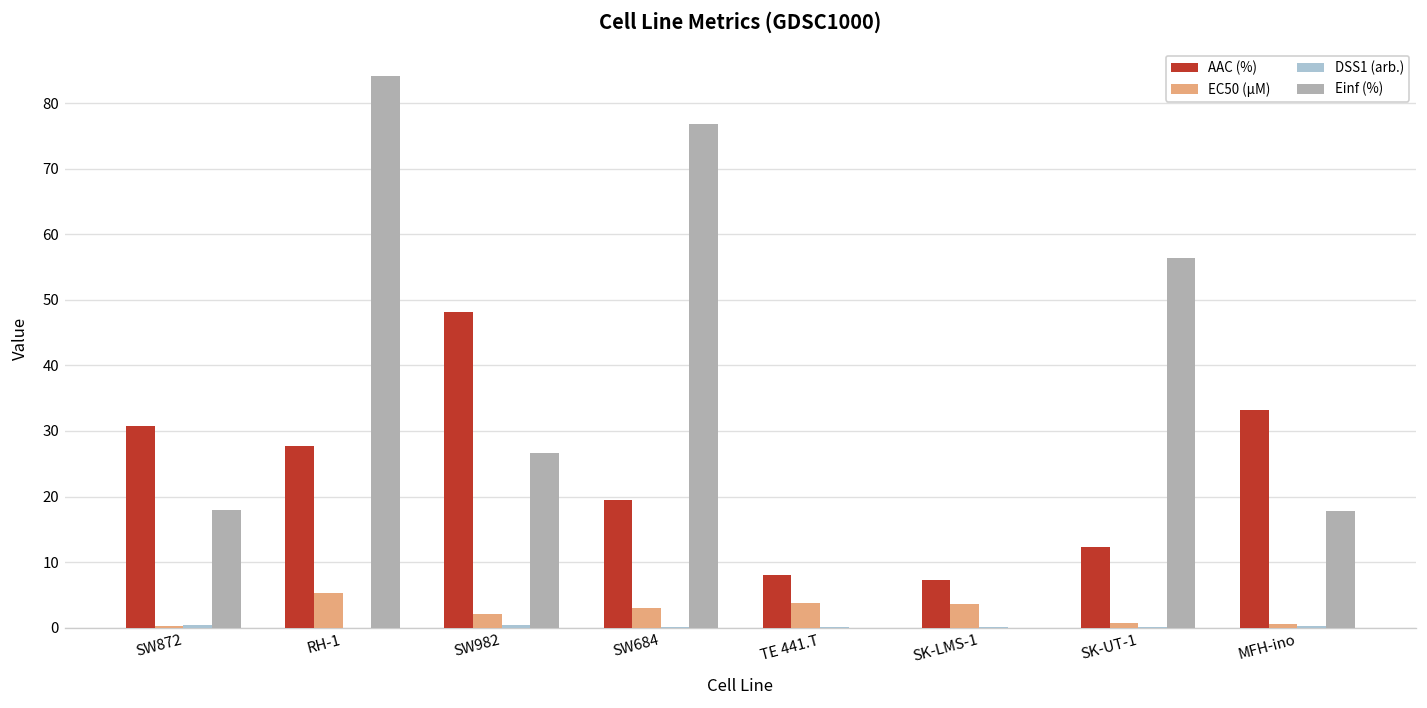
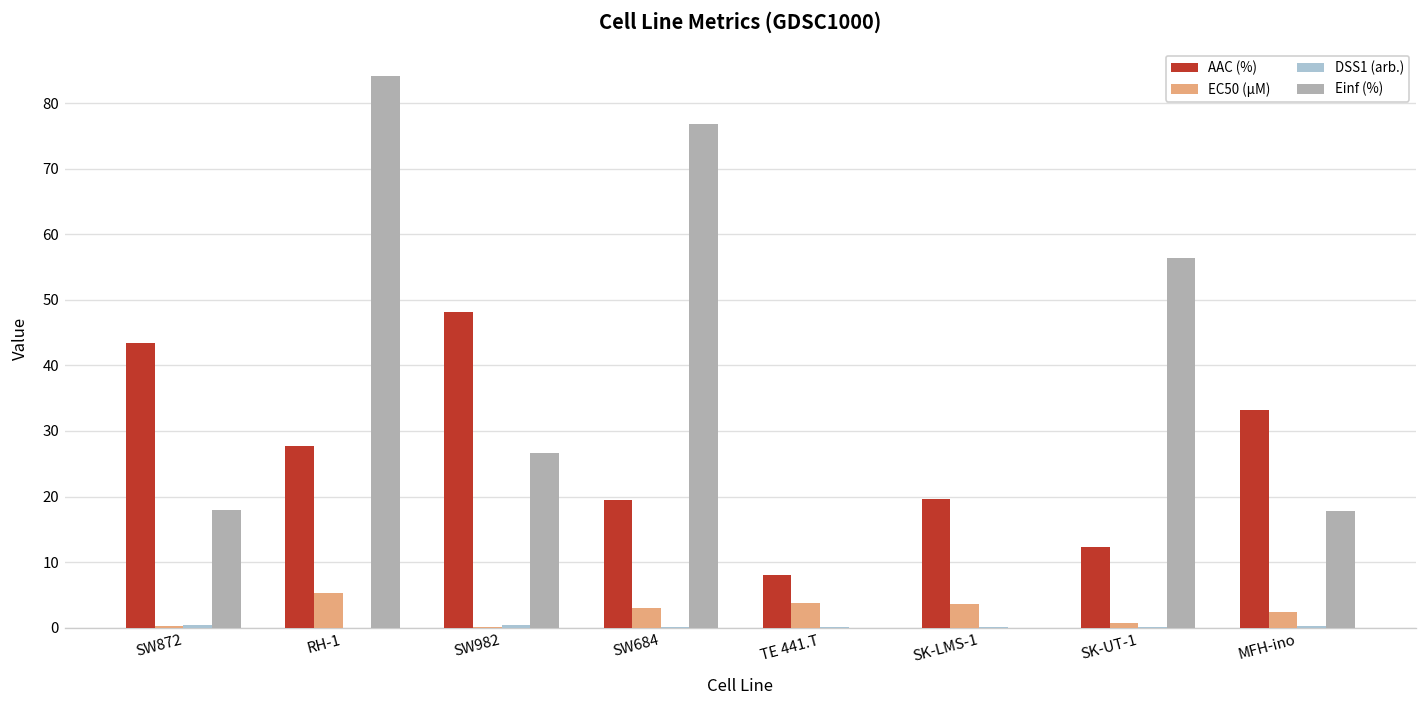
AAC (%), SW872: 31 -> 43
EC50 (µM), SW982: 2 -> 0
AAC (%), SK-LMS-1: 7 -> 20
EC50 (µM), MFH-ino: 1 -> 2
